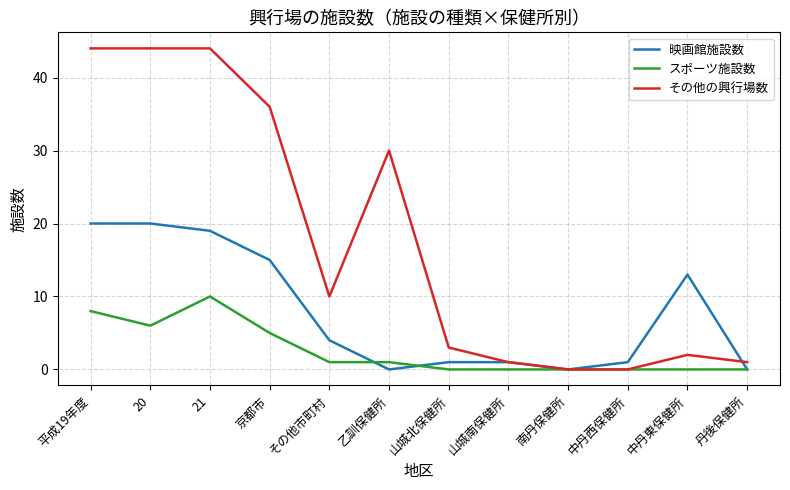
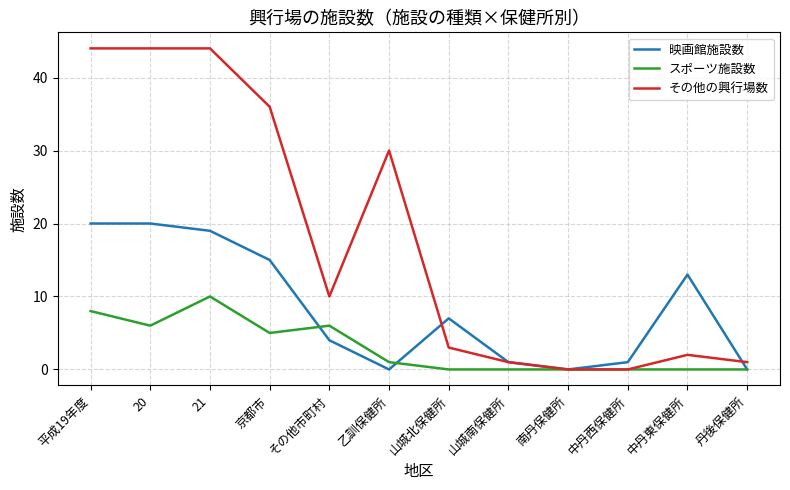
スポーツ施設数, その他市町村: 1 -> 6
映画館施設数, 山城北保健所: 1 -> 7
